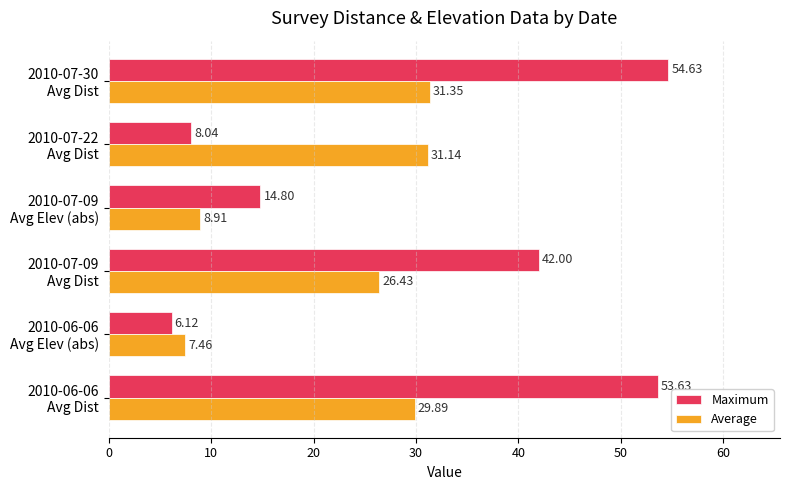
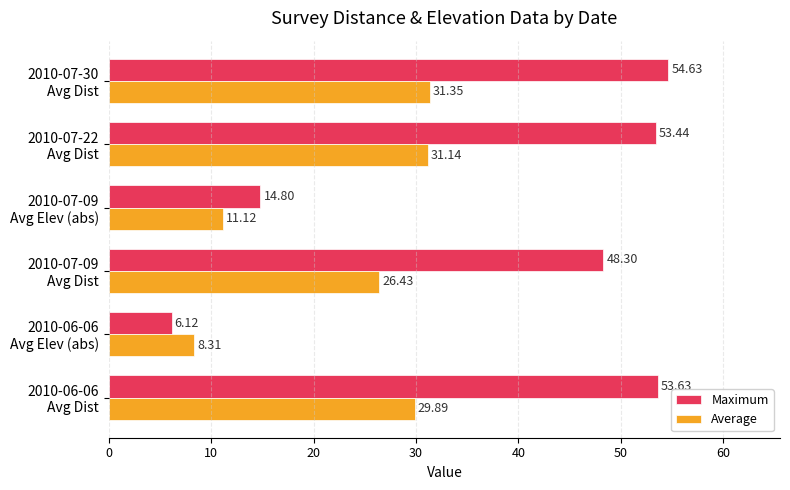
Maximum, 2010-07-22 Avg Dist: 8.04 -> 53.44
Average, 2010-07-09 Avg Elev (abs): 8.91 -> 11.12
Maximum, 2010-07-09 Avg Dist: 42.00 -> 48.30
Average, 2010-06-06 Avg Elev (abs): 7.46 -> 8.31
